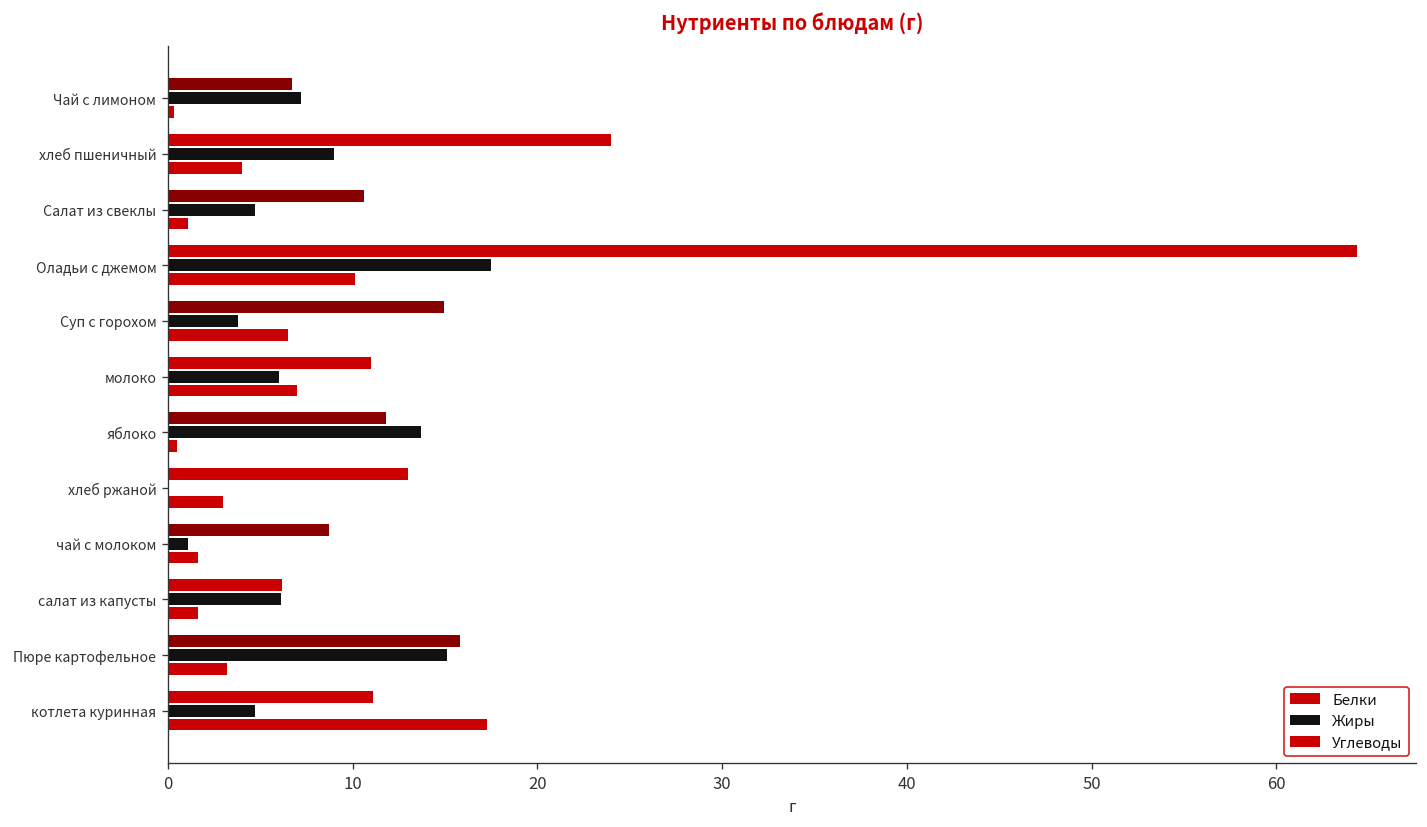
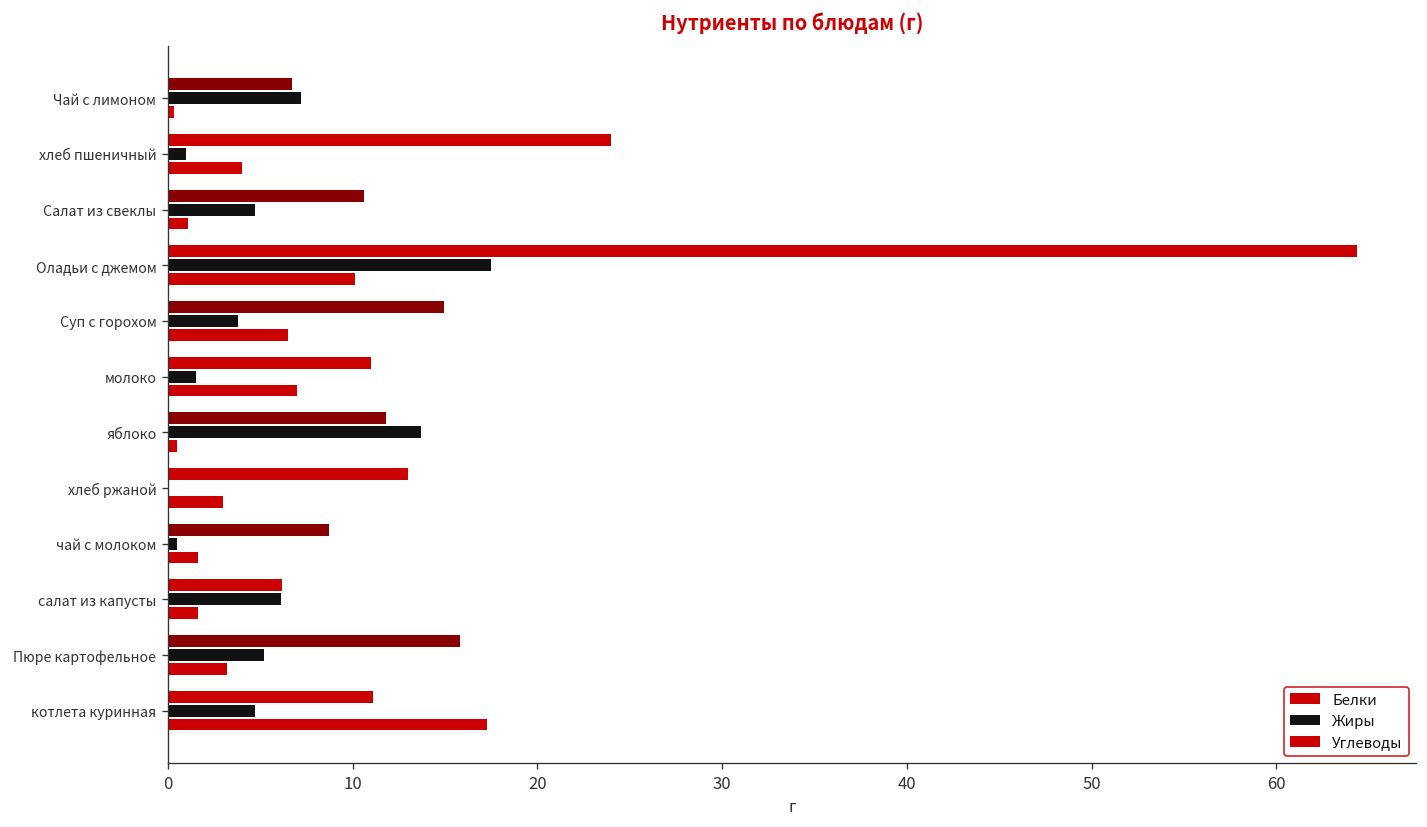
Жиры, хлеб пшеничный: 9 -> 1
Жиры, молоко: 6.0 -> 1.5
Жиры, чай с молоком: 1.1 -> 0.5
Жиры, Пюре картофельное: 15.1 -> 5.2
